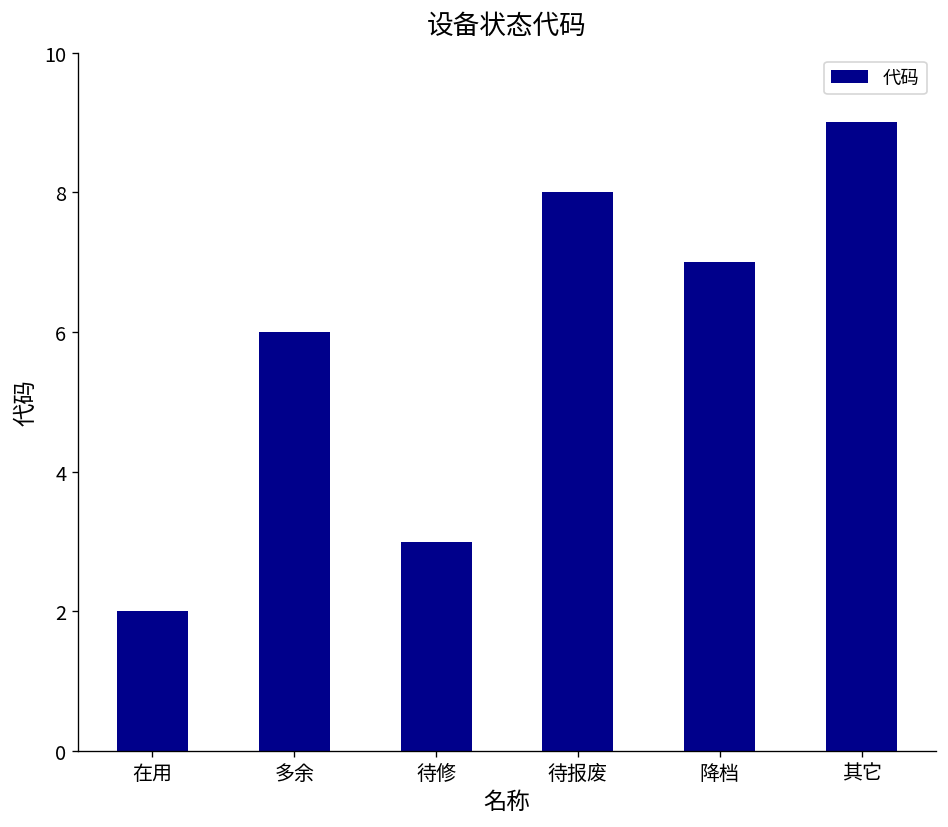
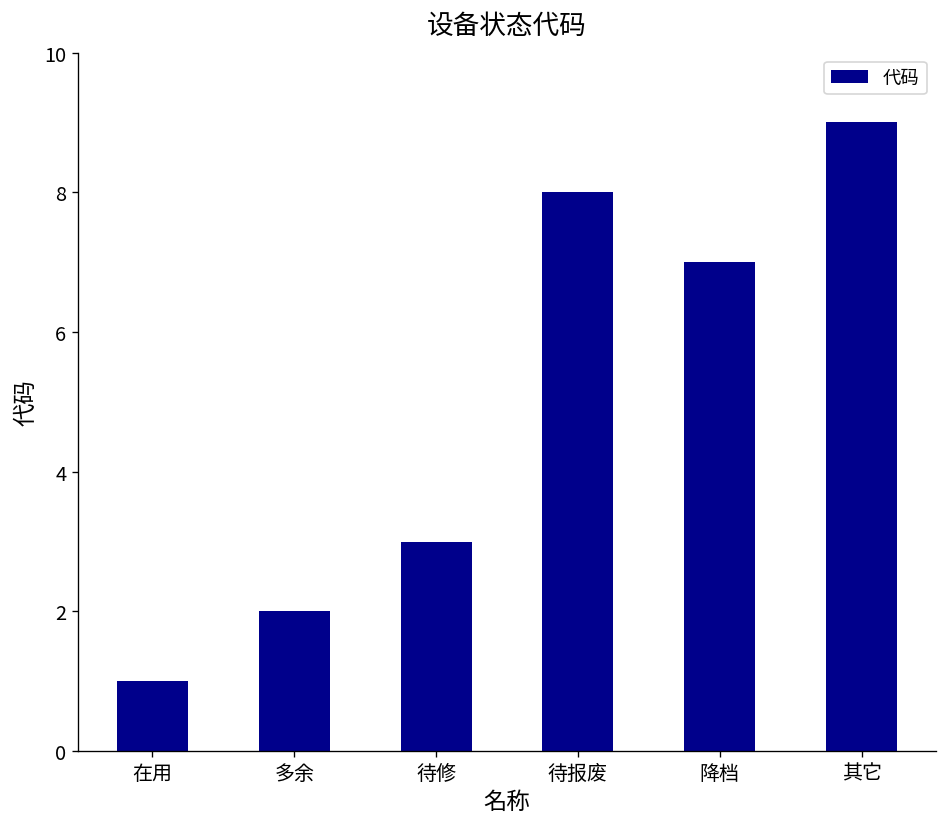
在用: 2 -> 1
多余: 6 -> 2
